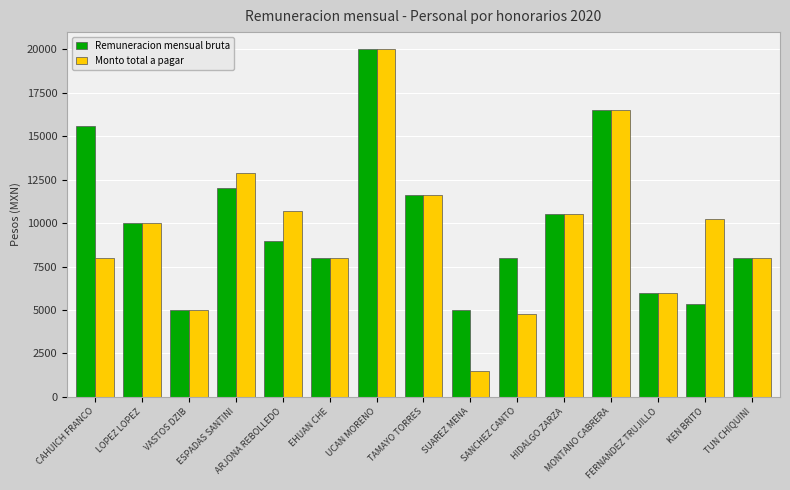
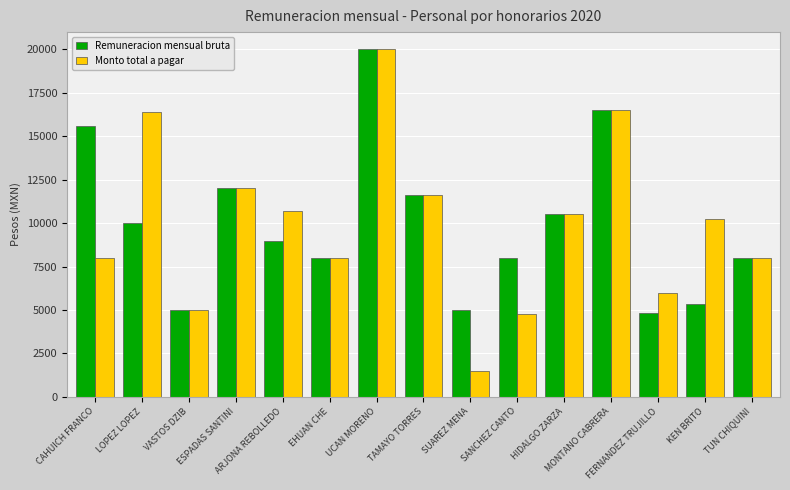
Monto total a pagar, LOPEZ LOPEZ: 10000 -> 16400
Monto total a pagar, ESPADAS SANTINI: 12900 -> 12000
Remuneracion mensual bruta, FERNANDEZ TRUJILLO: 6000 -> 4800
